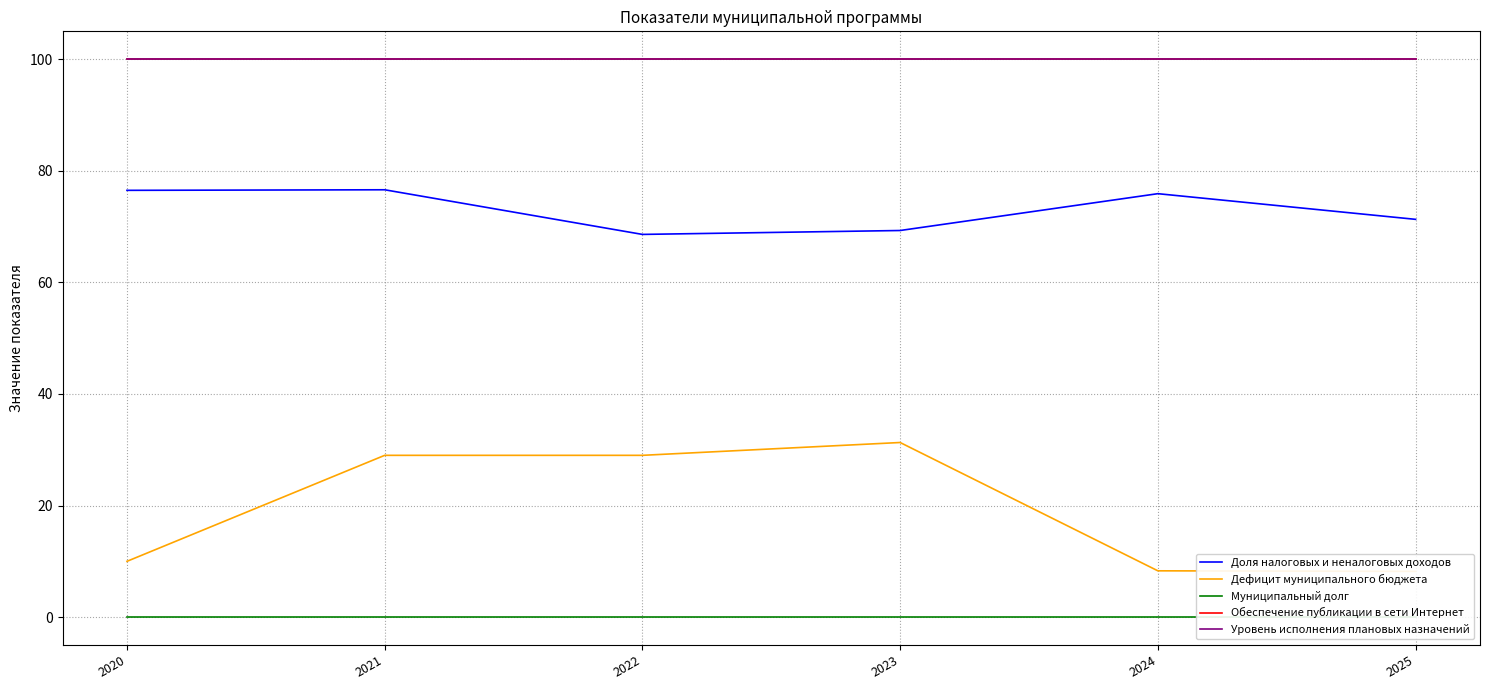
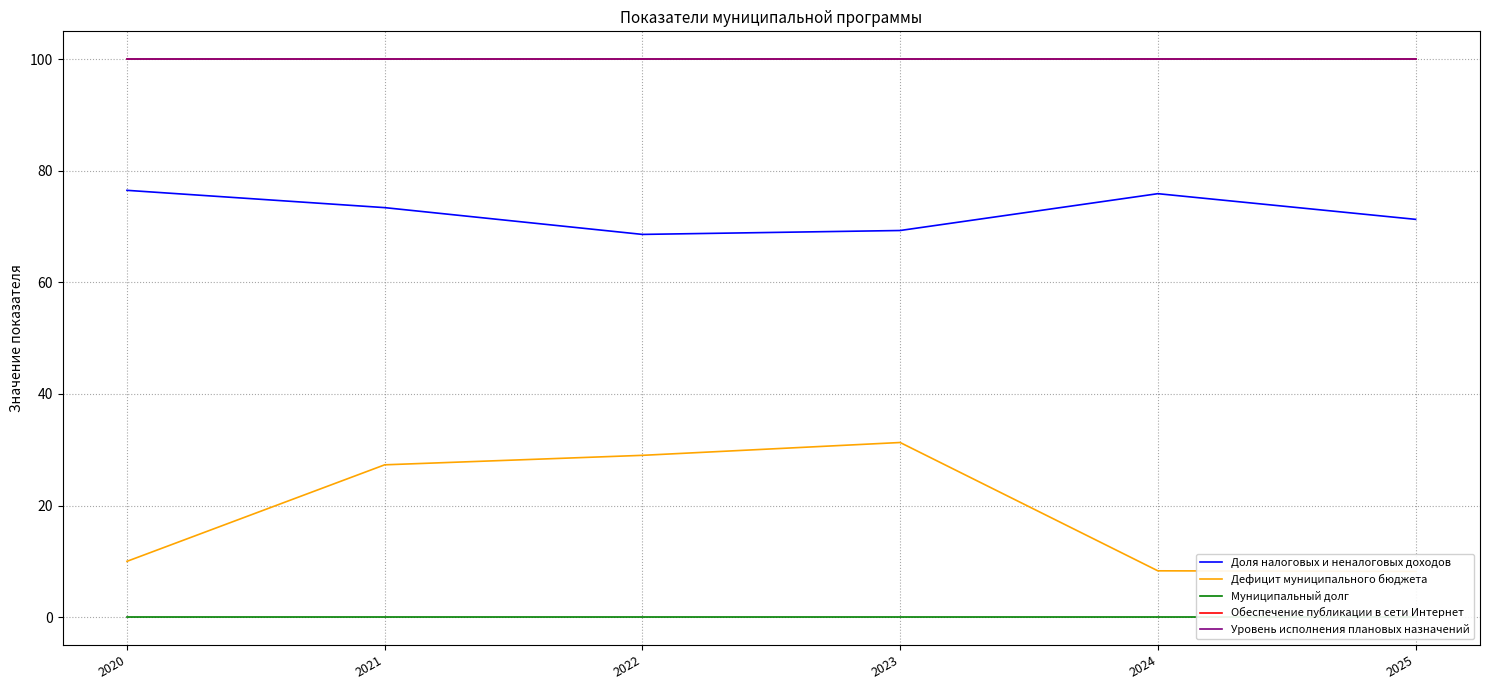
Доля налоговых и неналоговых доходов, 2021: 77 -> 73
Дефицит муниципального бюджета, 2021: 29 -> 27
